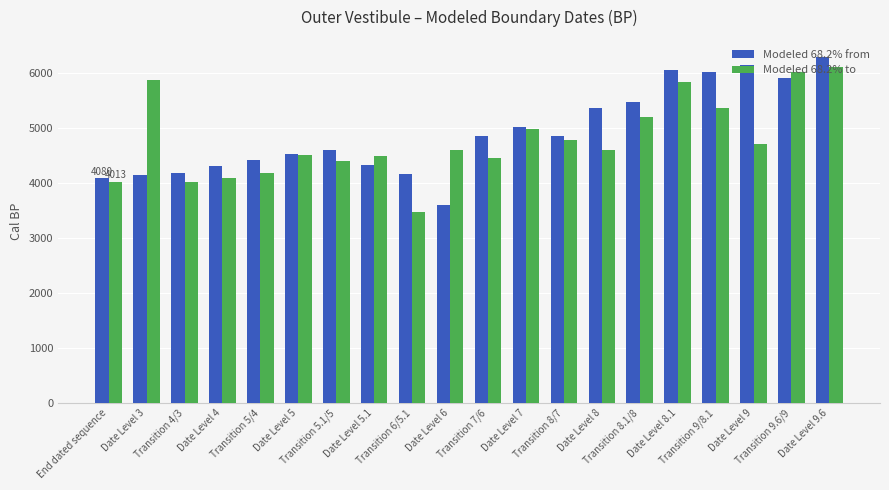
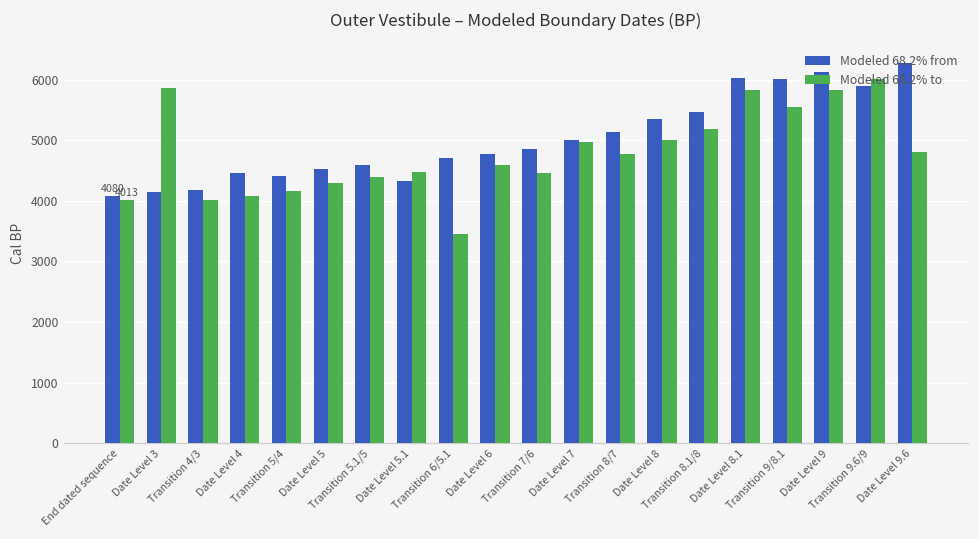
Modeled 68.2% from, Date Level 4: 4300 -> 4500
Modeled 68.2% to, Date Level 5: 4500 -> 4300
Modeled 68.2% from, Transition 6/5.1: 4200 -> 4700
Modeled 68.2% from, Date Level 6: 3600 -> 4800
Modeled 68.2% from, Transition 8/7: 4800 -> 5100
Modeled 68.2% to, Date Level 8: 4600 -> 5000
Modeled 68.2% to, Transition 9/8.1: 5400 -> 5600
Modeled 68.2% to, Date Level 9: 4700 -> 5800
Modeled 68.2% to, Date Level 9.6: 6100 -> 4800
